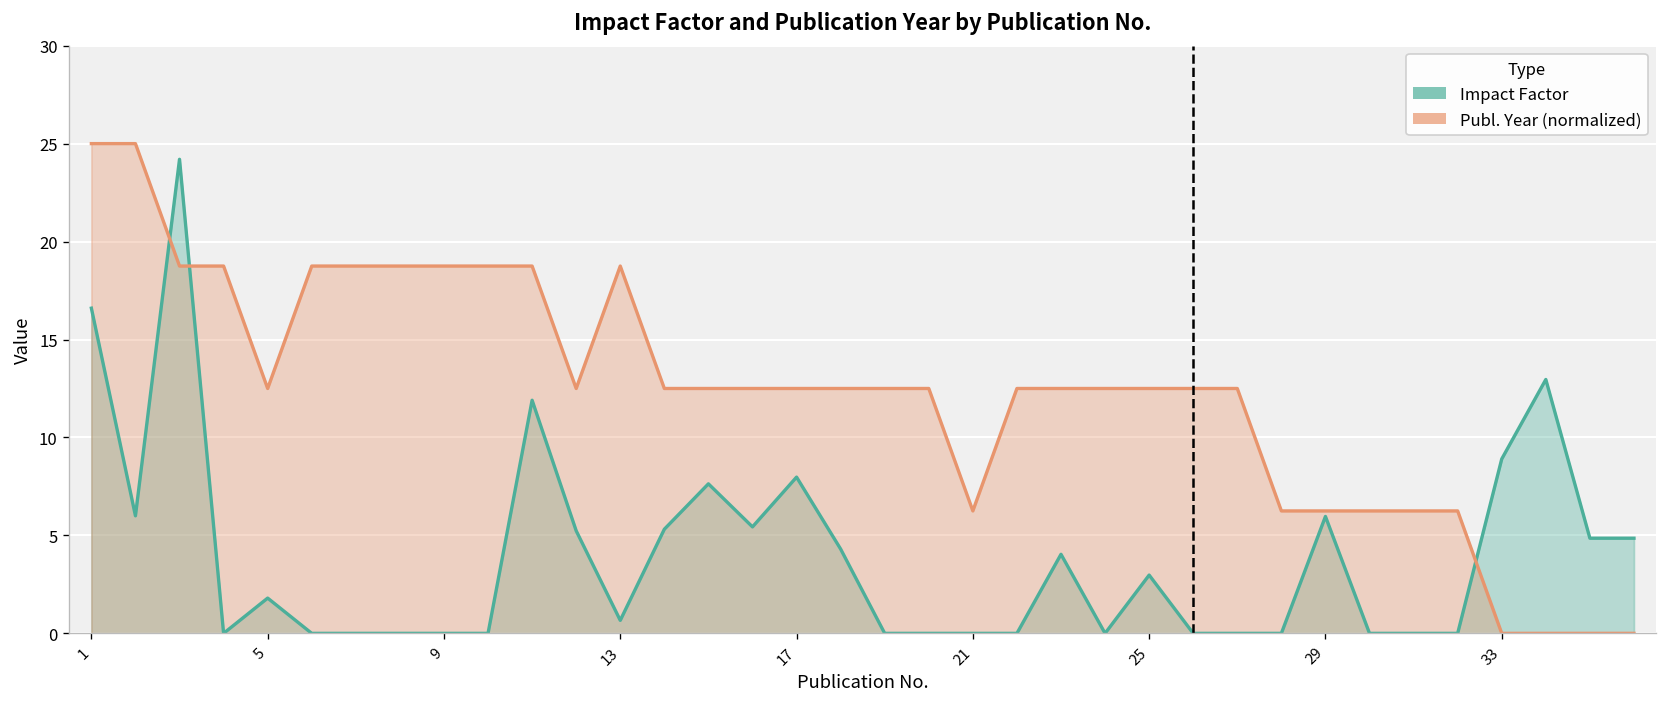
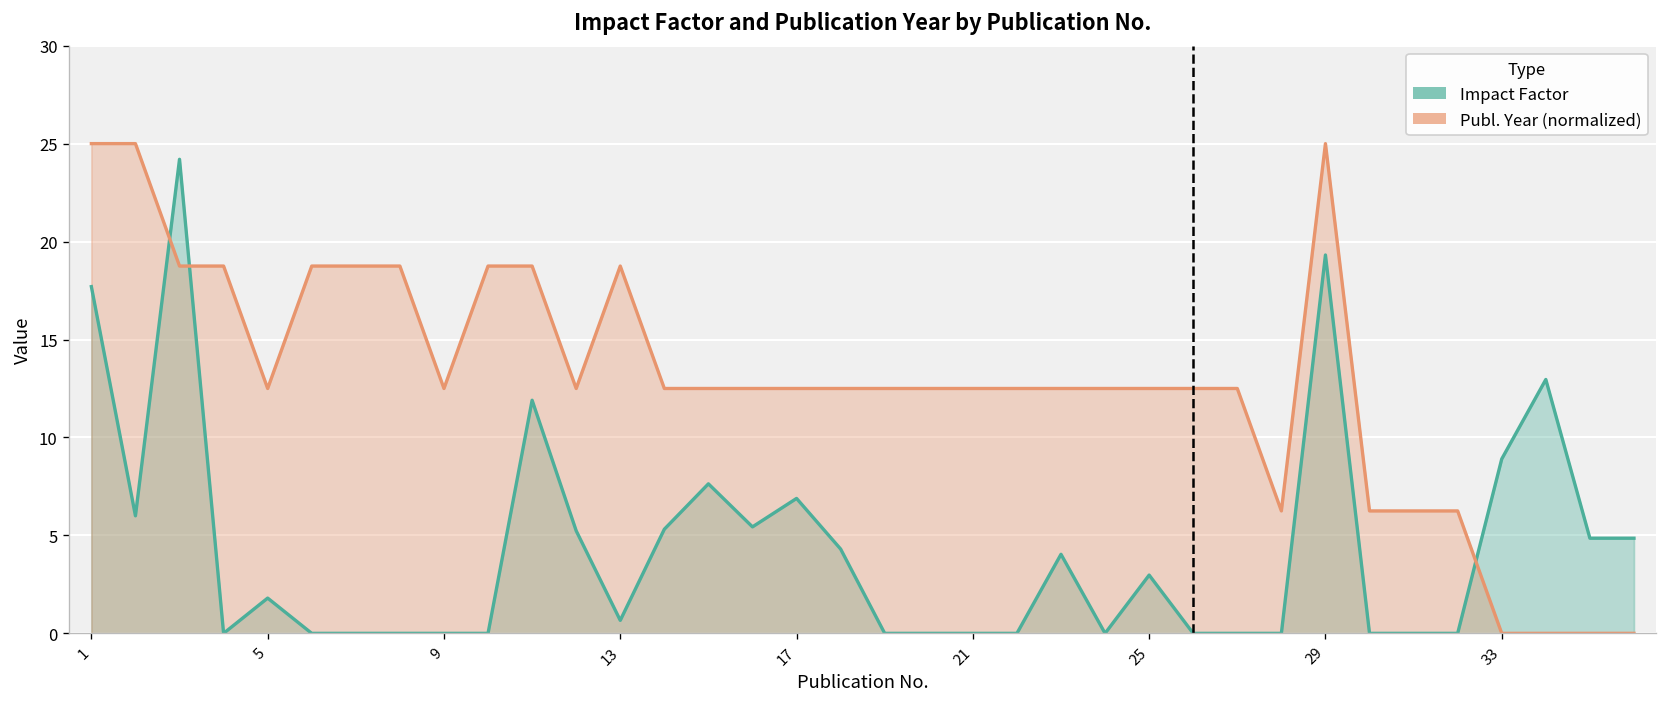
Impact Factor, 1: 16.6 -> 17.7
Publ. Year (normalized), 9: 18.8 -> 12.5
Impact Factor, 17: 8.0 -> 6.9
Publ. Year (normalized), 21: 6.3 -> 12.5
Impact Factor, 29: 6.0 -> 19.3
Publ. Year (normalized), 29: 6.3 -> 25.0
